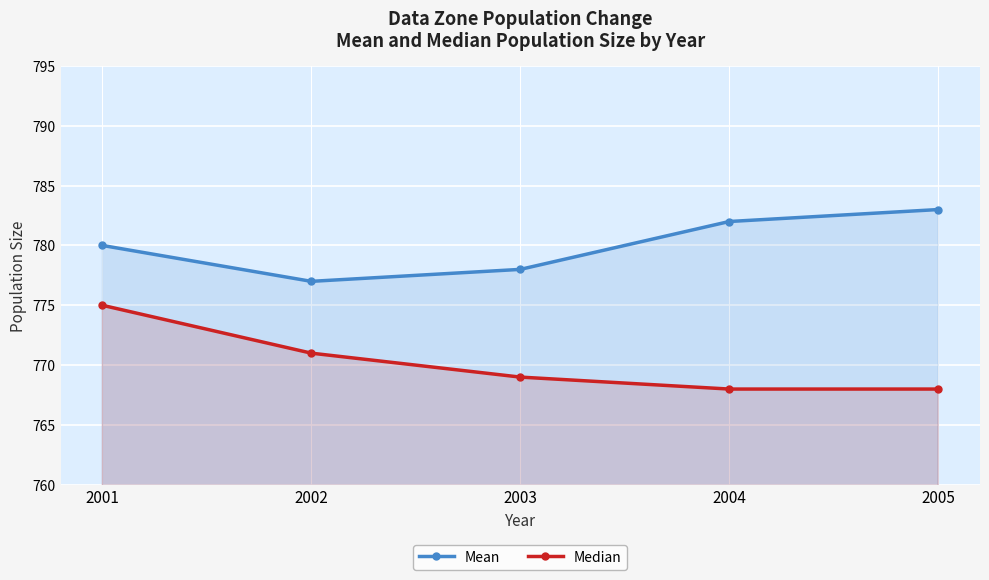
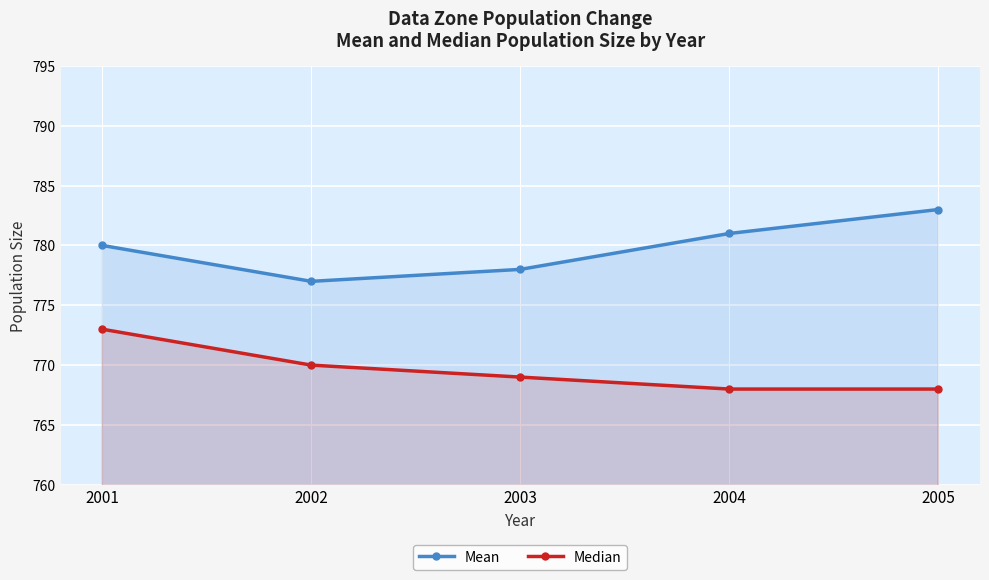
Median, 2001: 775 -> 773
Median, 2002: 771 -> 770
Mean, 2004: 782 -> 781
